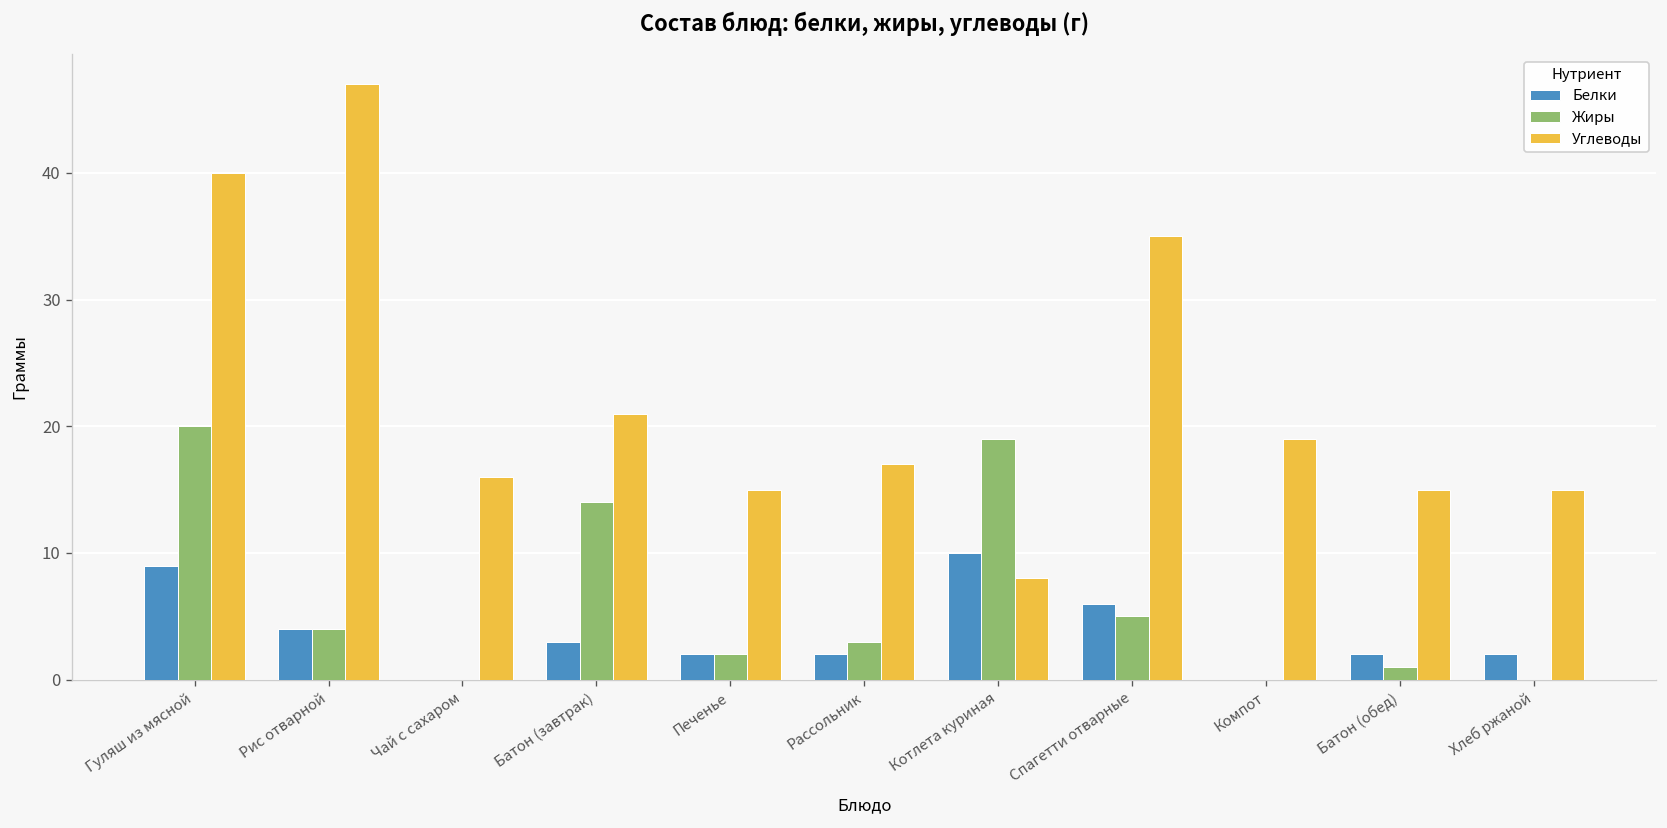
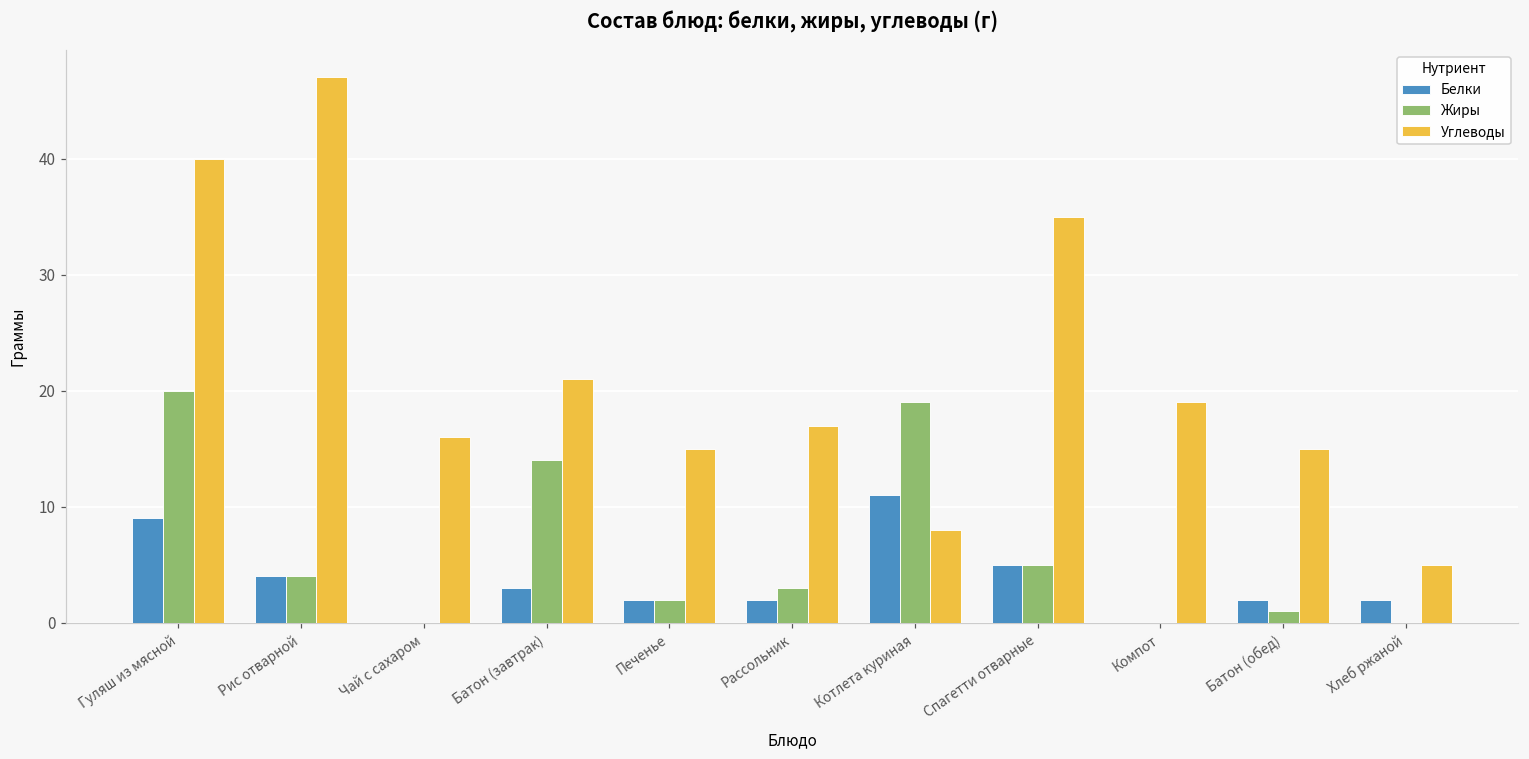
Белки, Котлета куриная: 10 -> 11
Белки, Спагетти отварные: 6 -> 5
Углеводы, Хлеб ржаной: 15 -> 5
